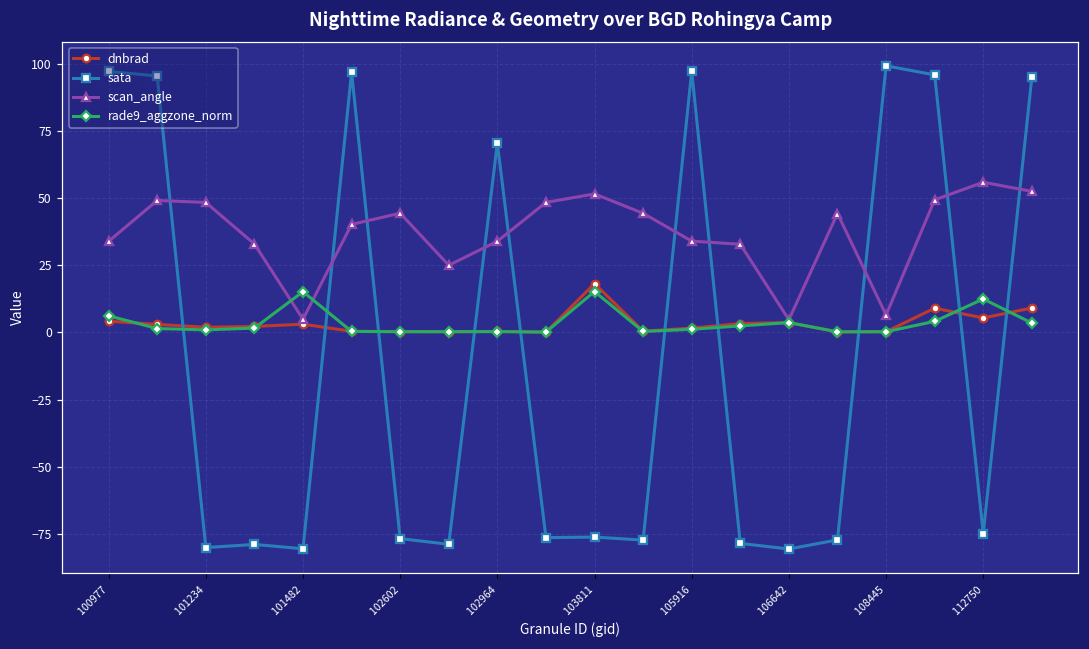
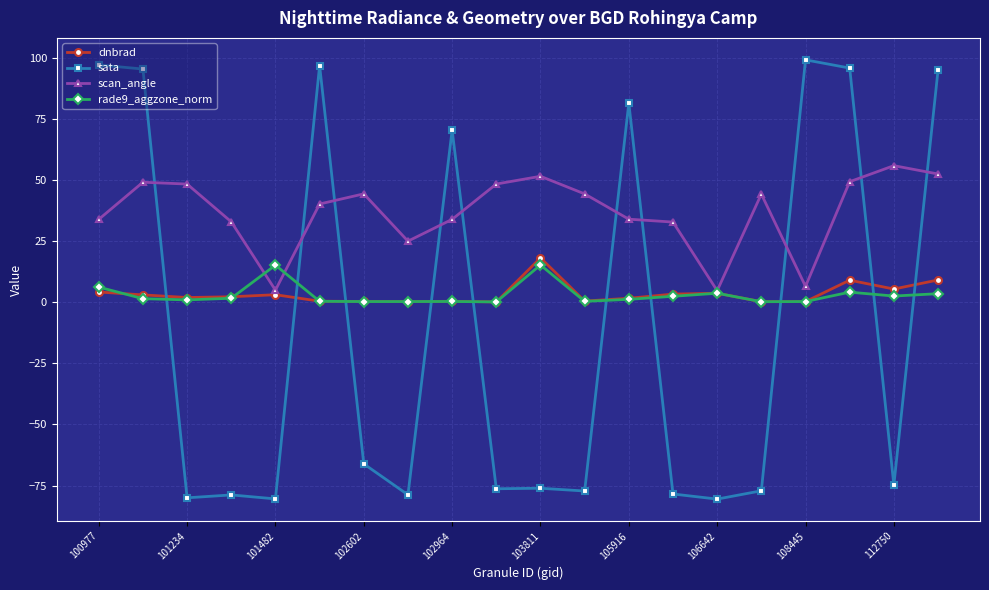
sata, 102602: -77 -> -66
sata, 105916: 97 -> 81
rade9_aggzone_norm, 112750: 12 -> 3
